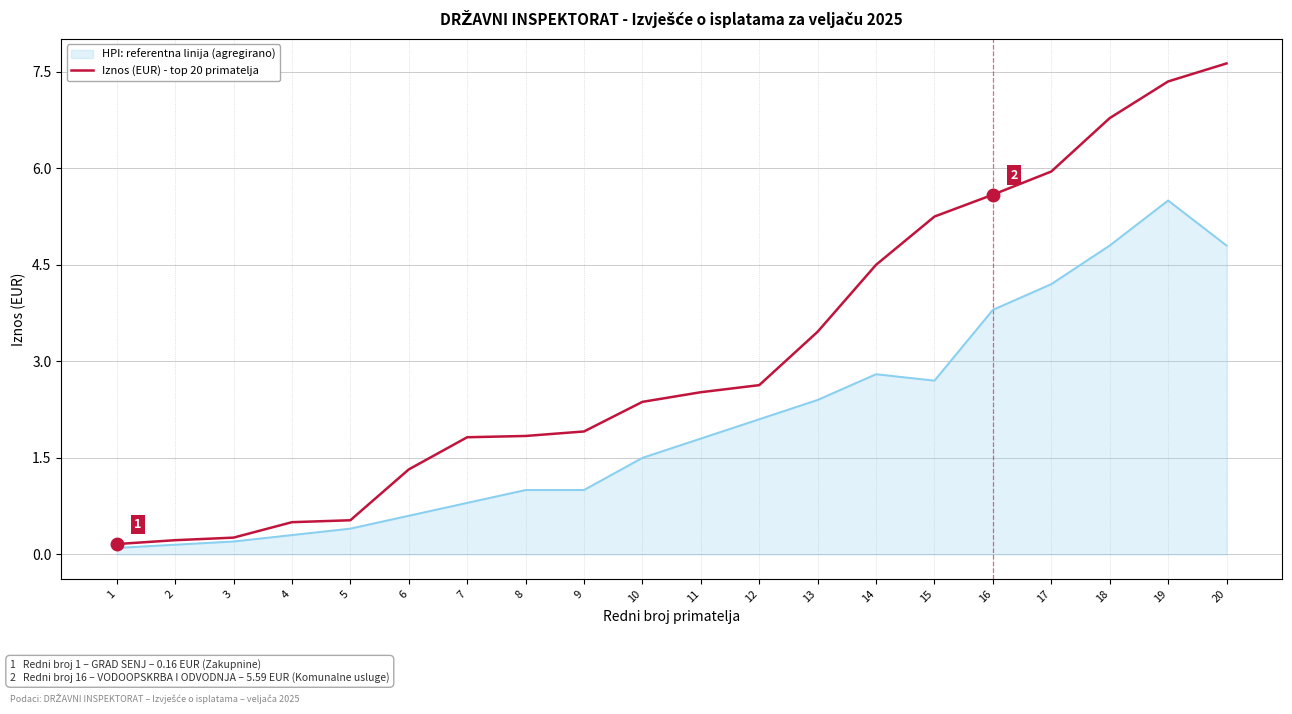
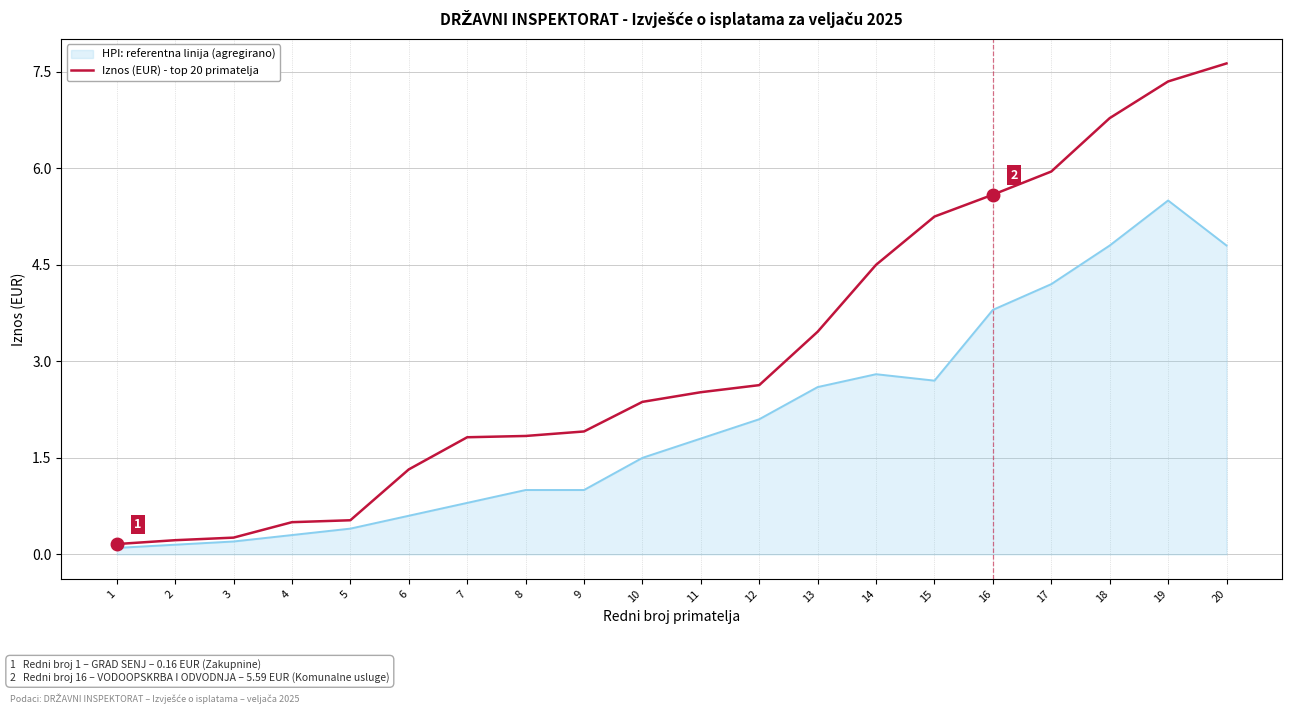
HPI: referentna linija (agregirano), 13: 2.4 -> 2.6
